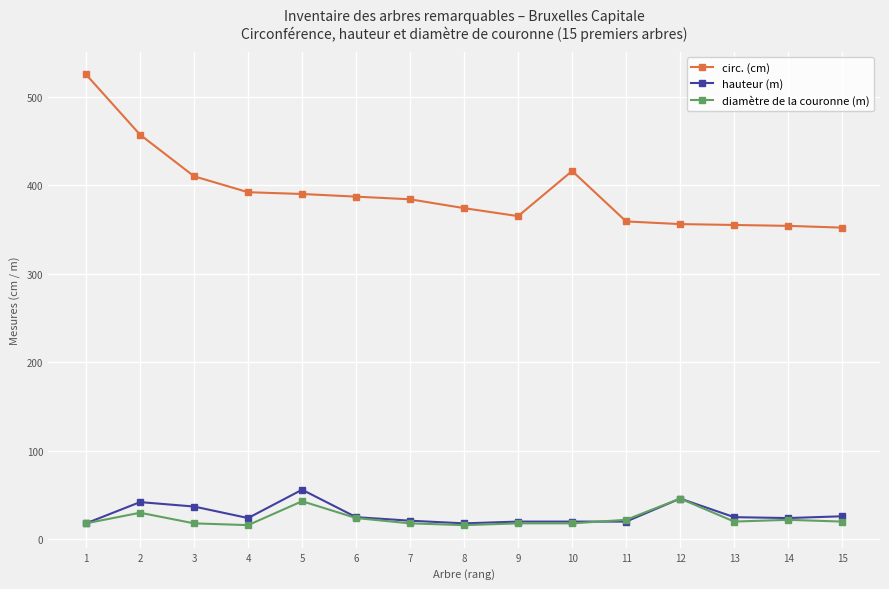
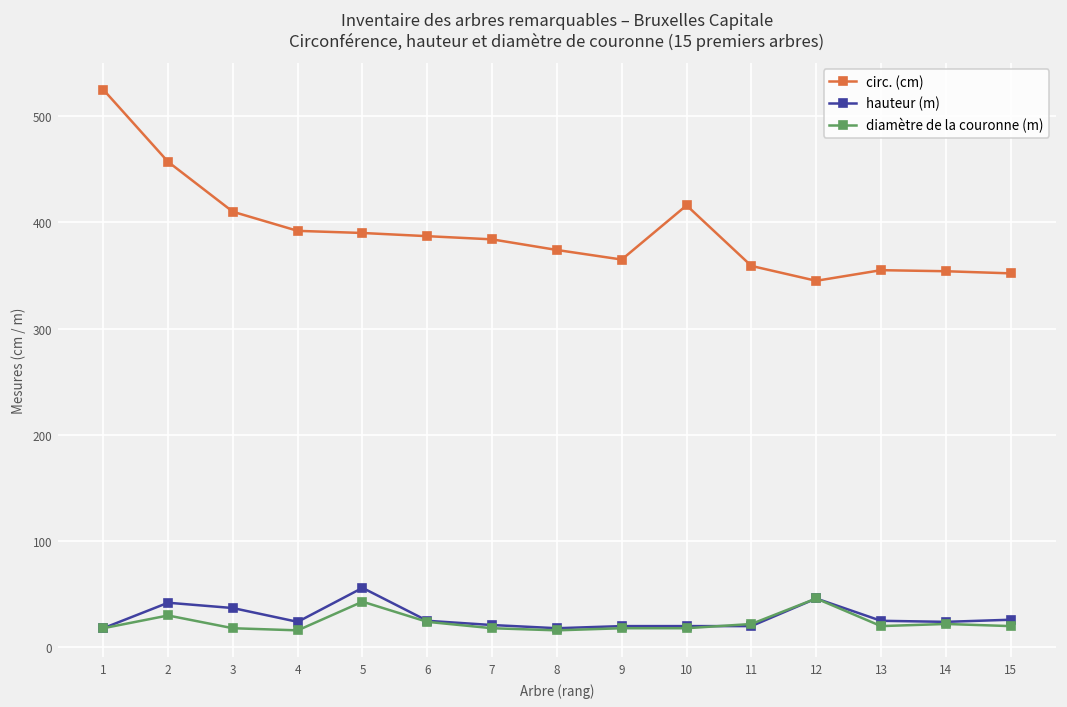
circ. (cm), 12: 360 -> 350
